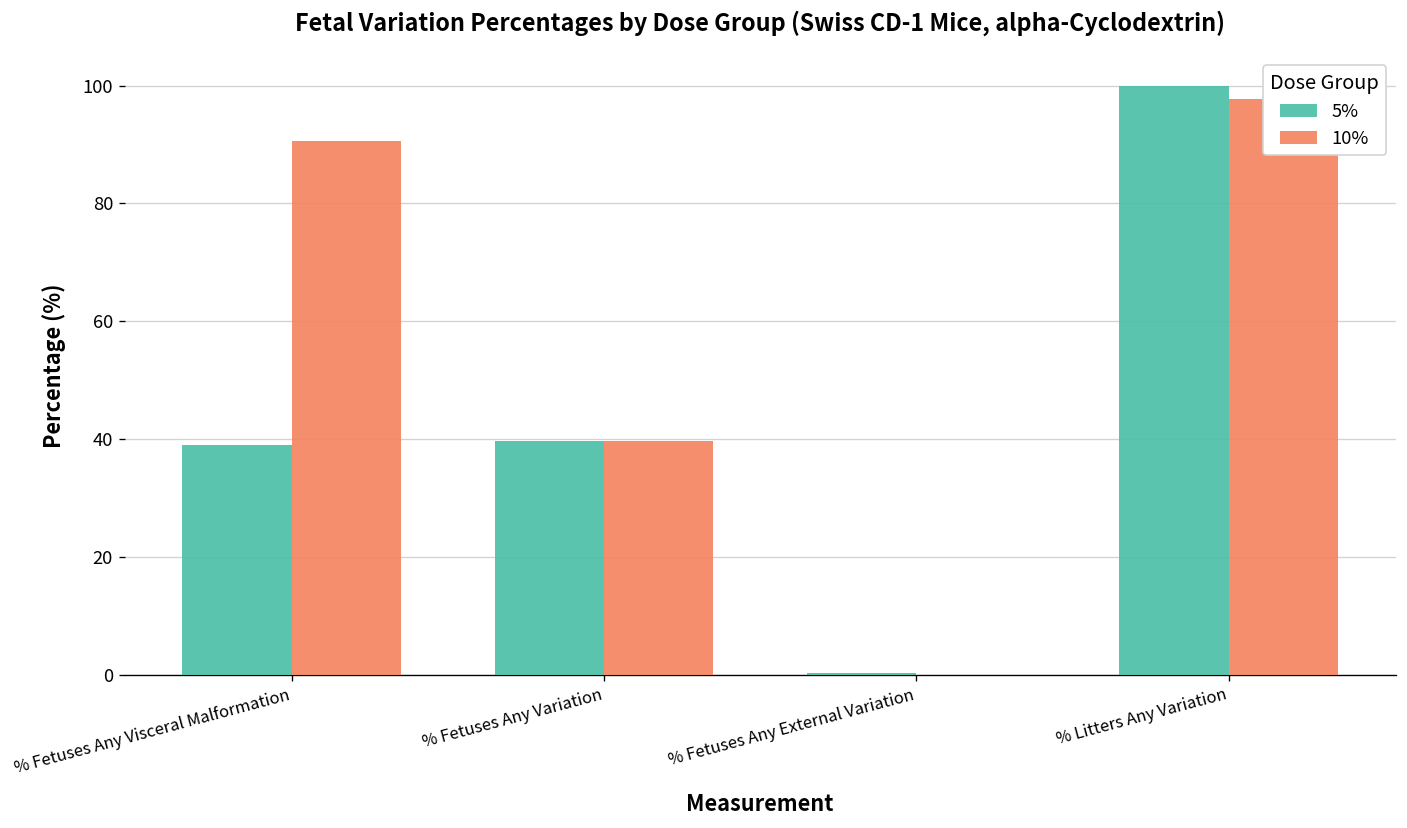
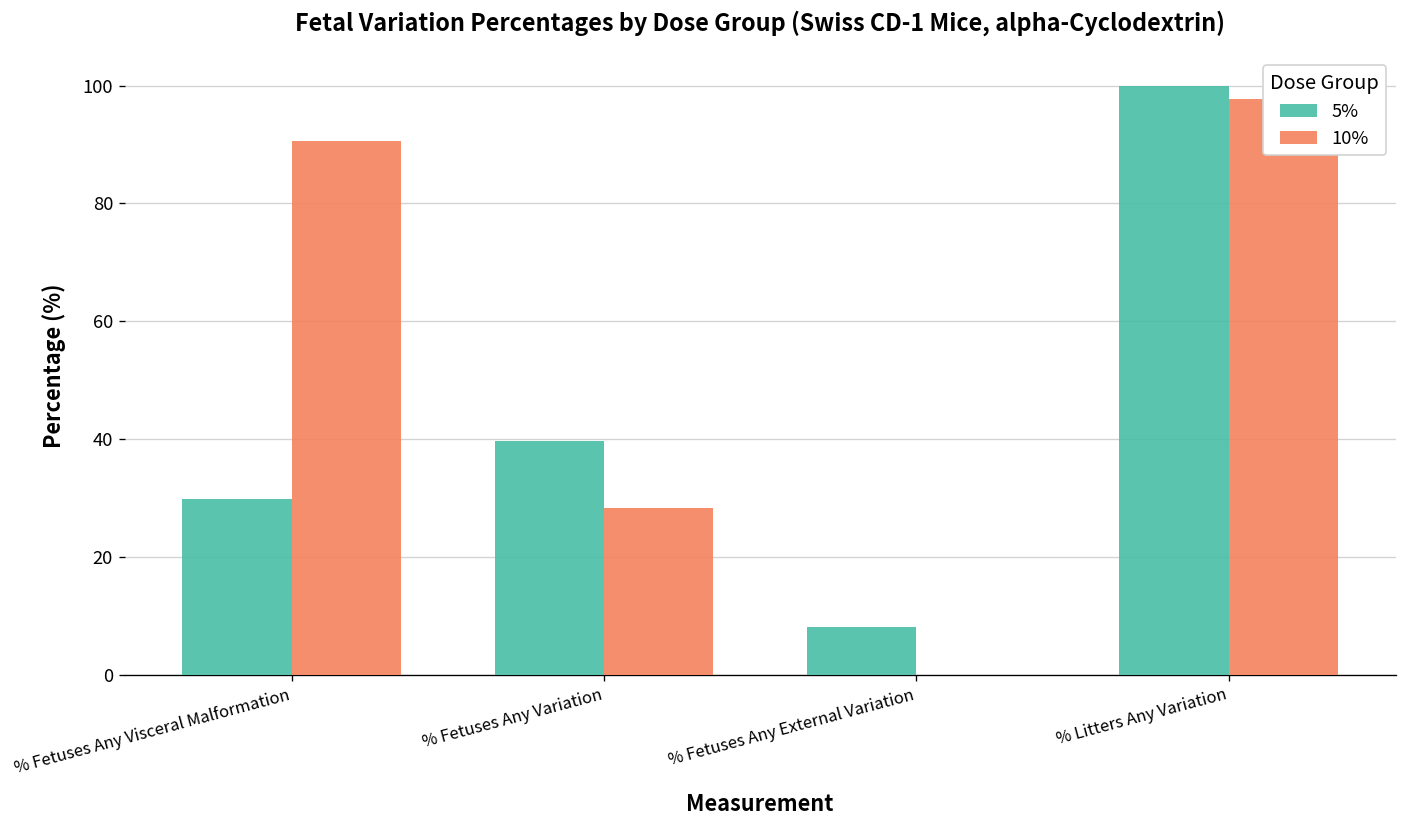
5%, % Fetuses Any Visceral Malformation: 39 -> 30
10%, % Fetuses Any Variation: 40 -> 28
5%, % Fetuses Any External Variation: 0 -> 8
